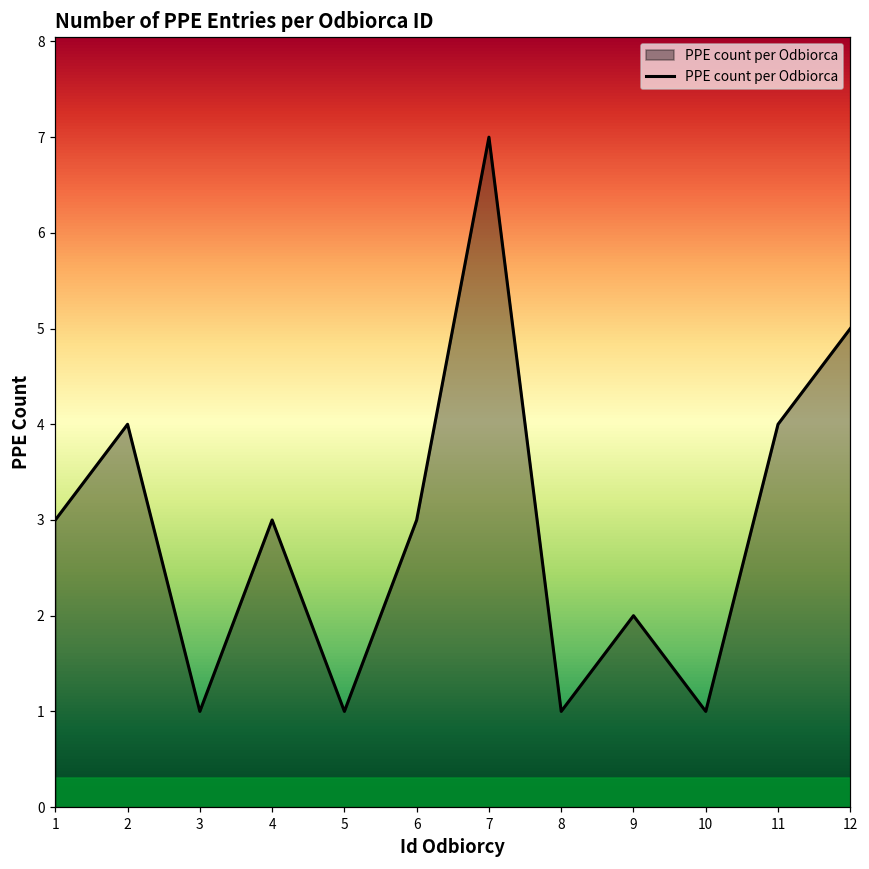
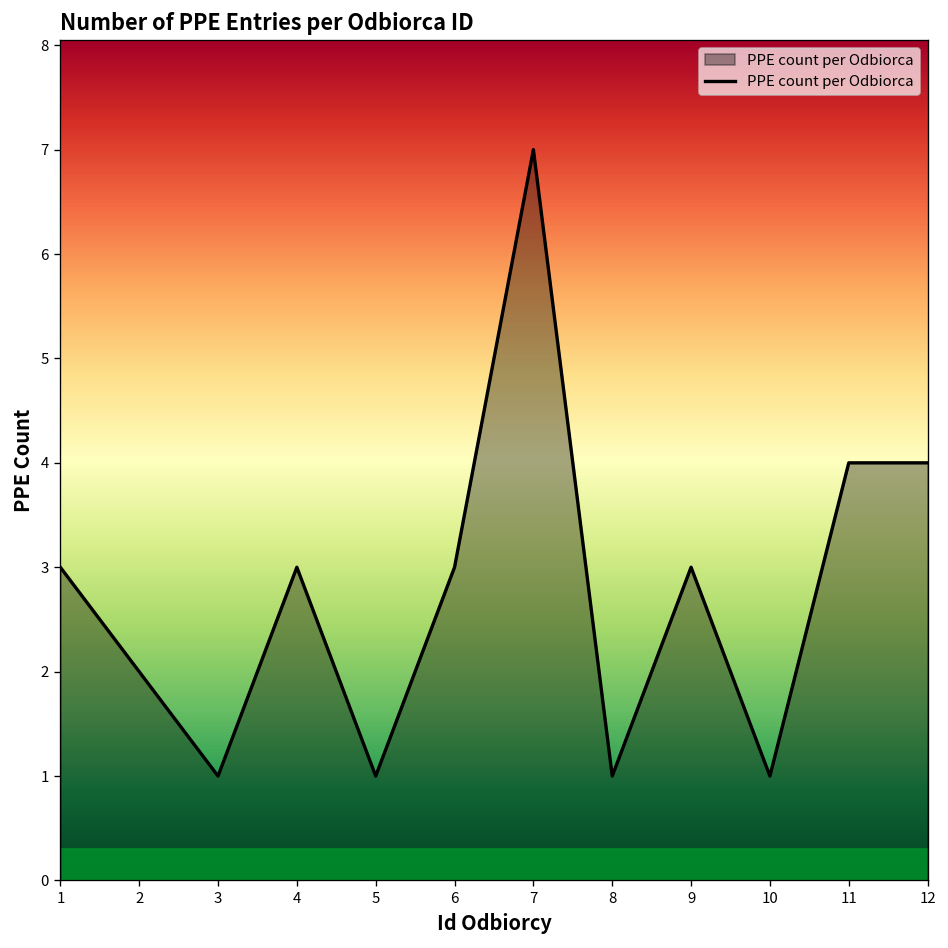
2: 4 -> 2
9: 2 -> 3
12: 5 -> 4
